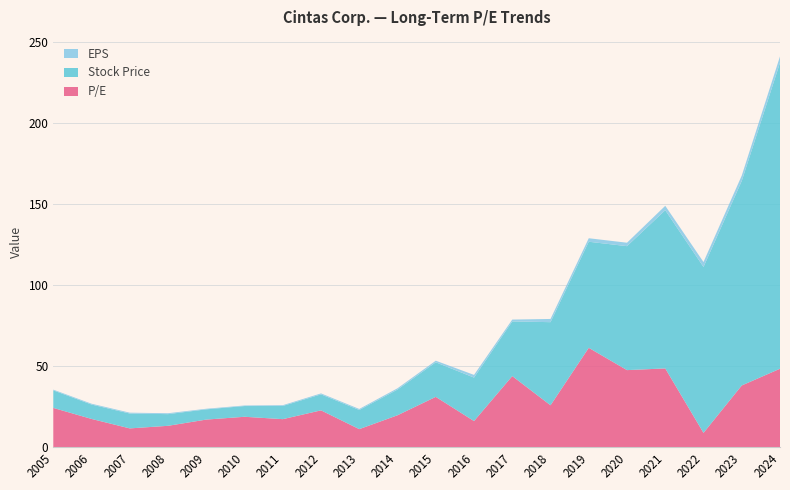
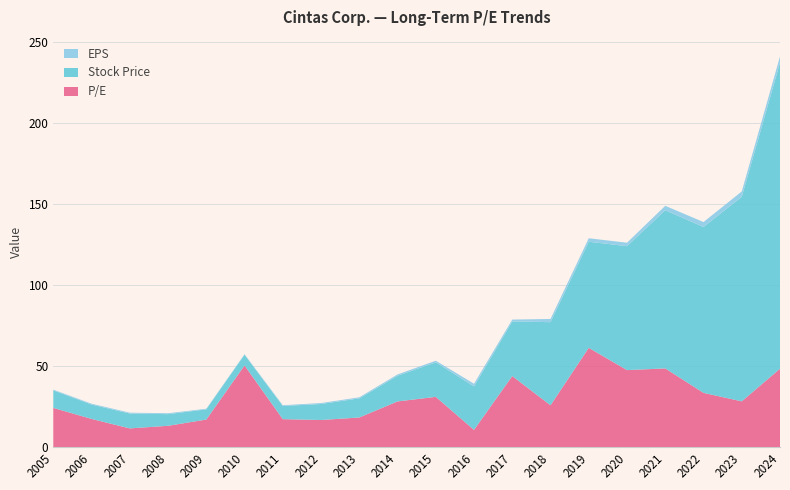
P/E, 2010: 19 -> 50
P/E, 2012: 23 -> 17
P/E, 2013: 11 -> 18
P/E, 2014: 20 -> 28
P/E, 2016: 16 -> 11
P/E, 2022: 9 -> 34
P/E, 2023: 38 -> 28
